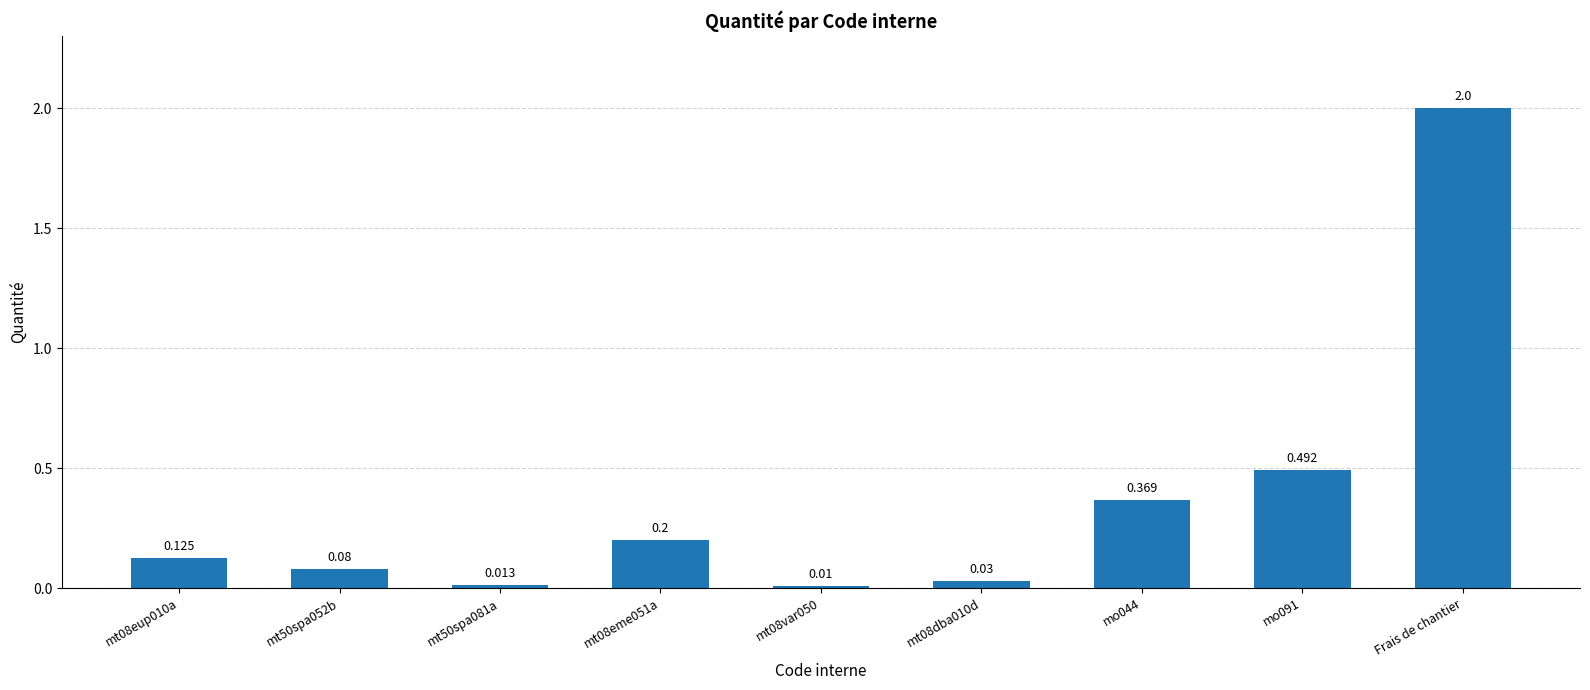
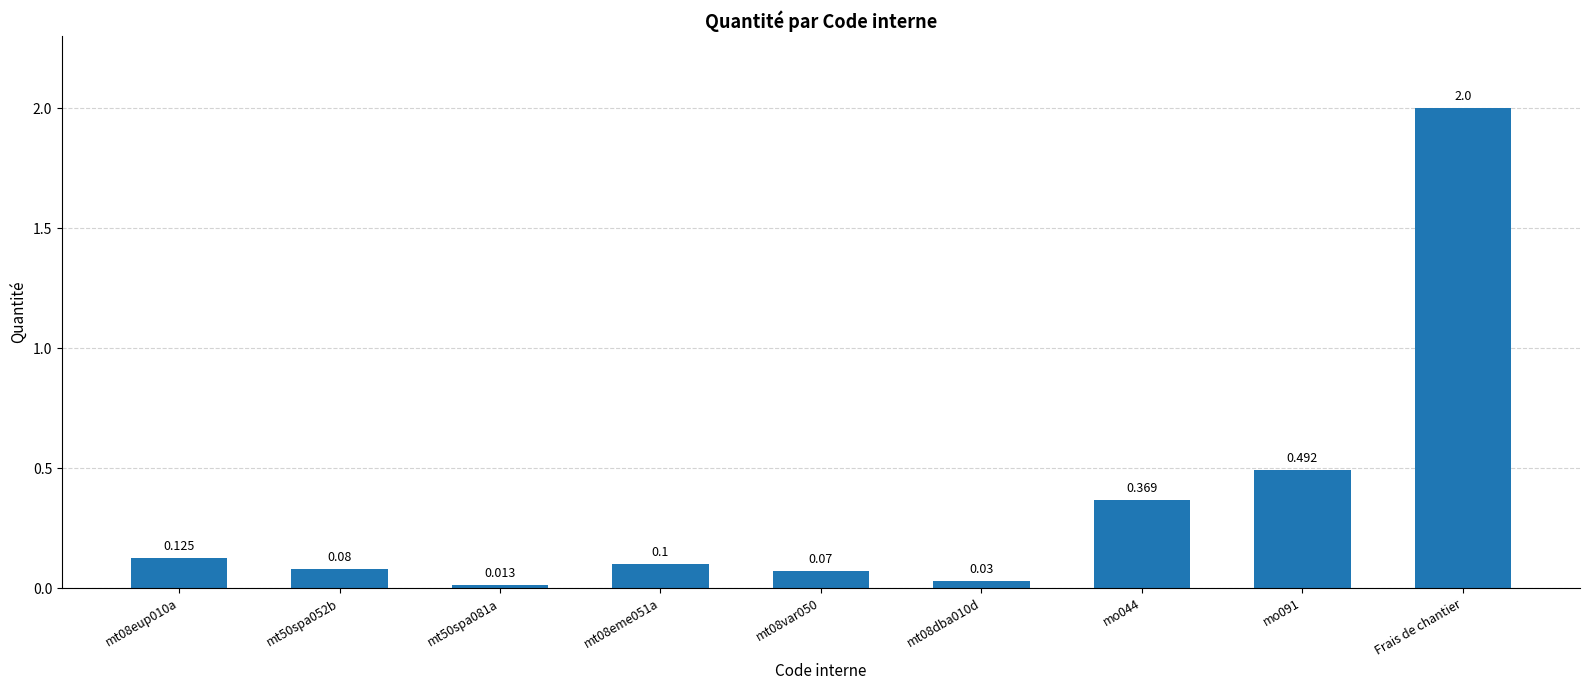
mt08eme051a: 0.2 -> 0.1
mt08var050: 0.01 -> 0.07
